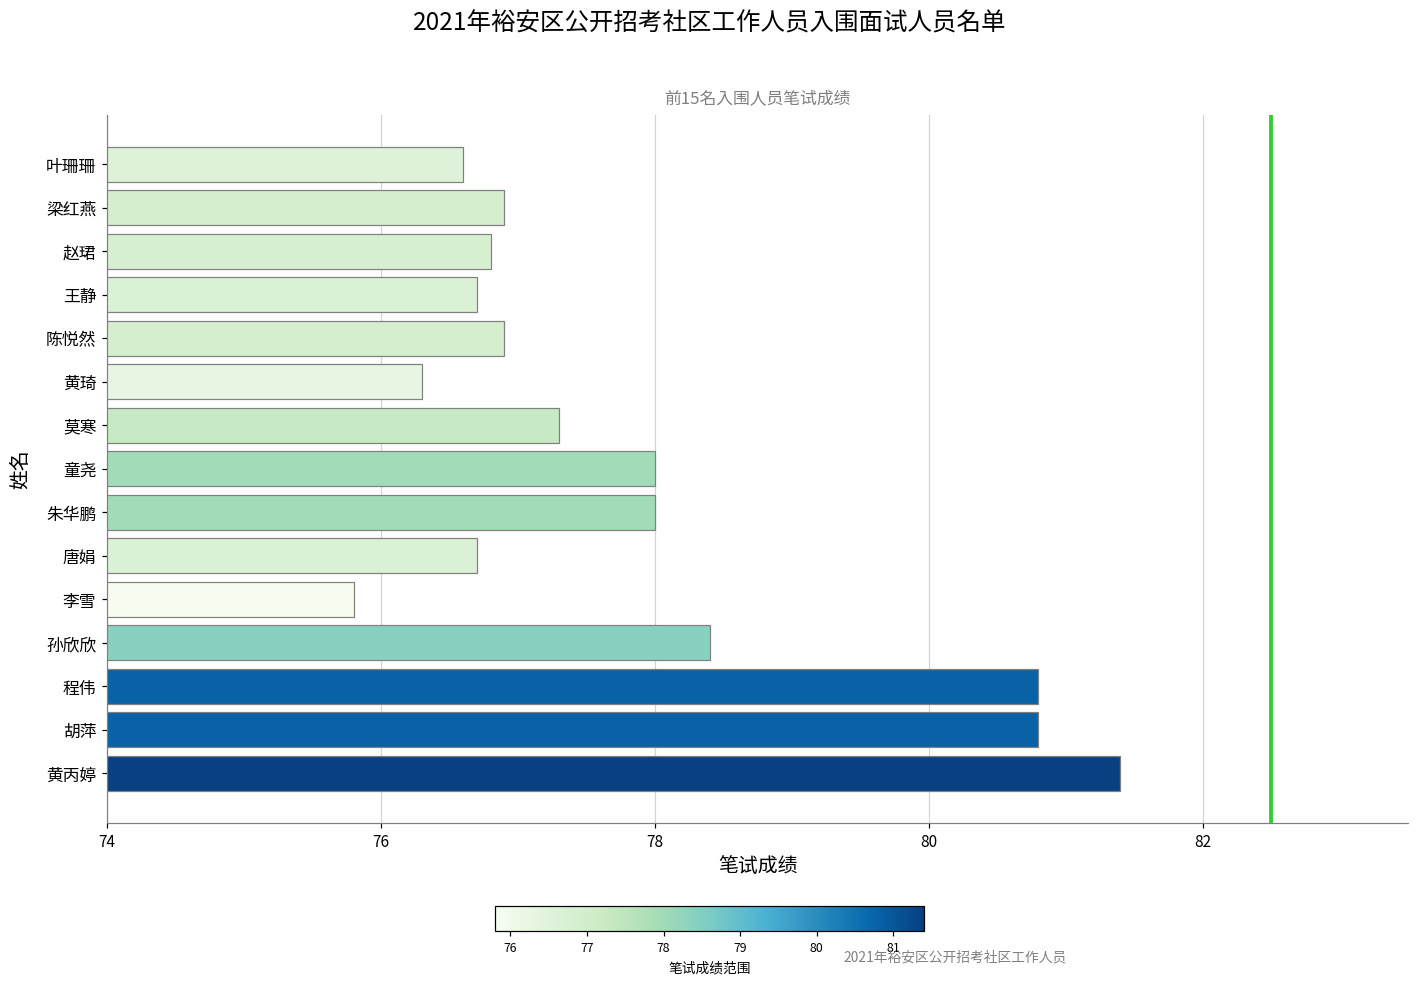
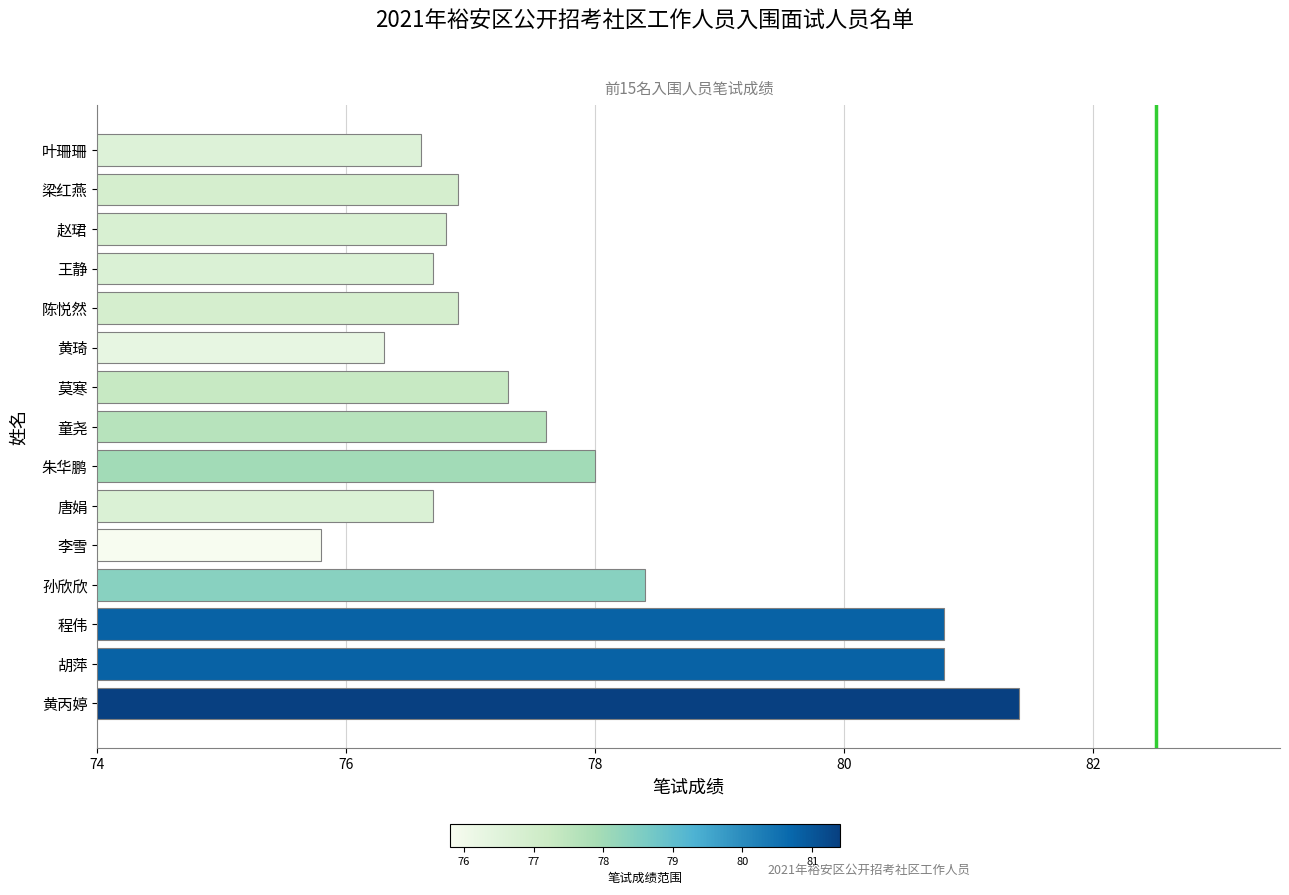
童尧: 78.0 -> 77.6
